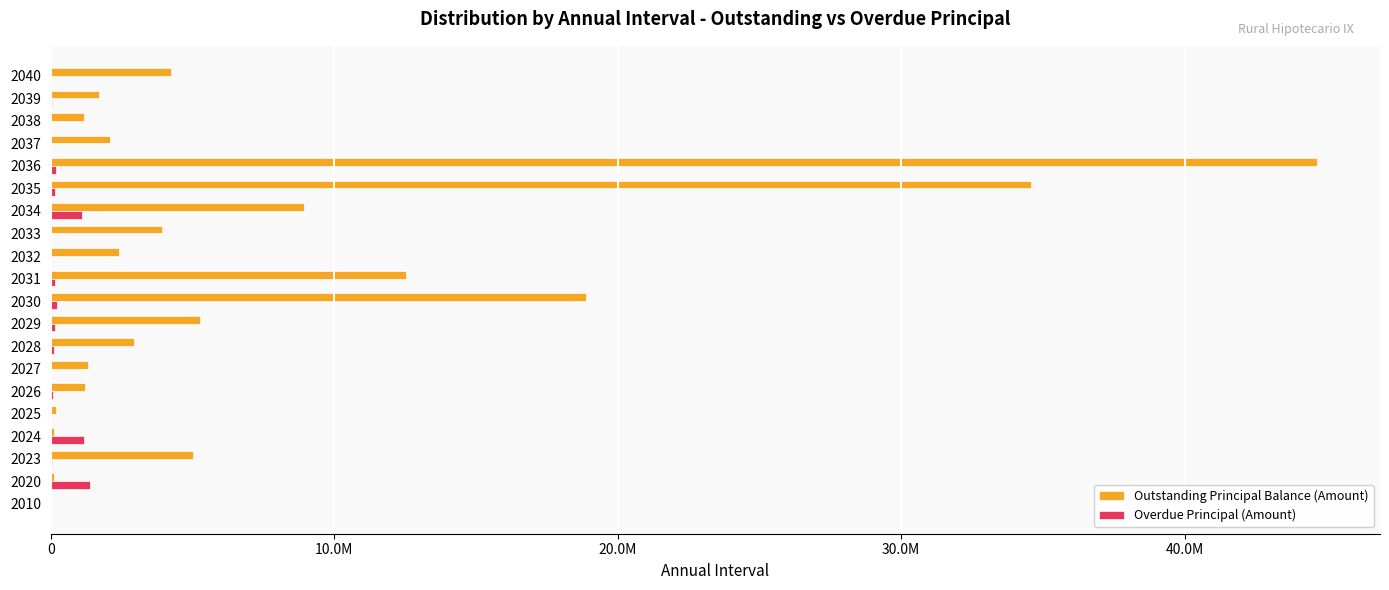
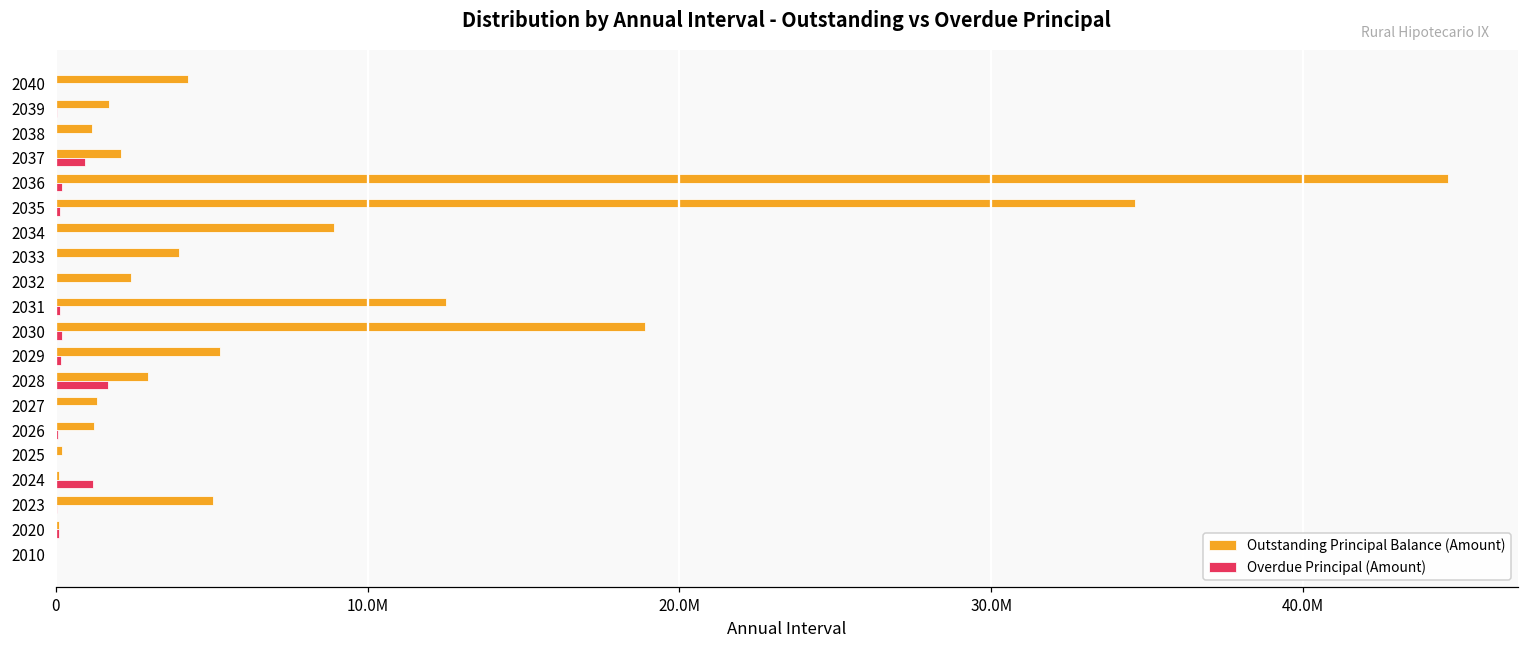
Overdue Principal (Amount), 2037: 0 -> 900000
Overdue Principal (Amount), 2034: 1100000 -> 0
Overdue Principal (Amount), 2028: 100000 -> 1700000
Overdue Principal (Amount), 2020: 1400000 -> 100000
